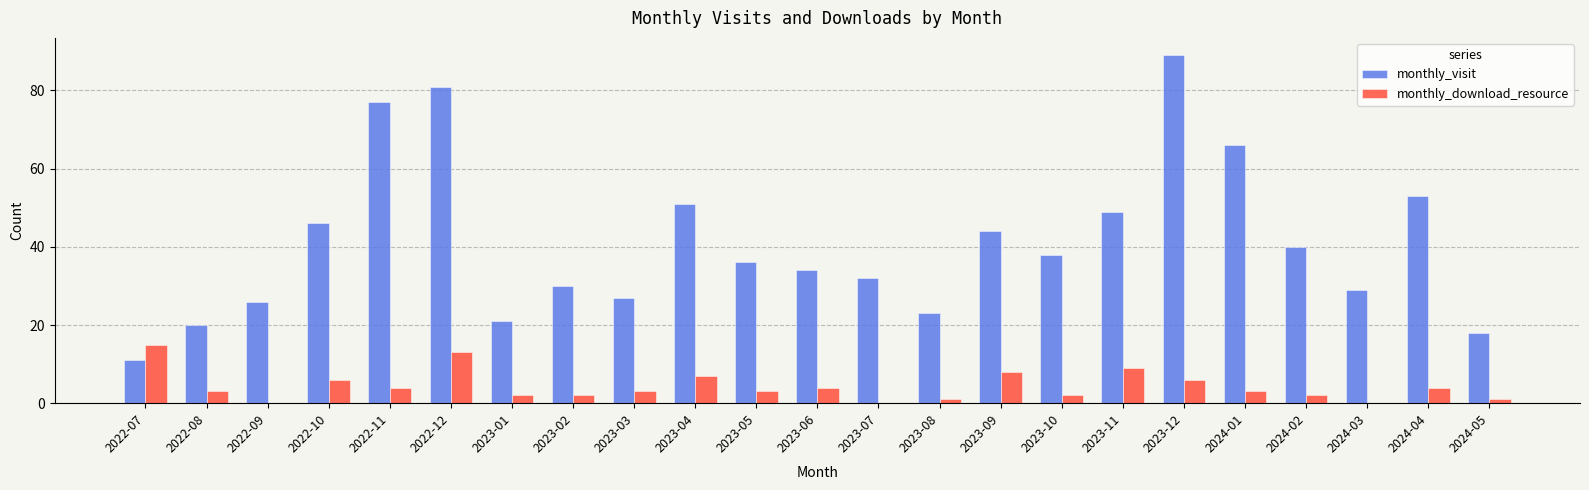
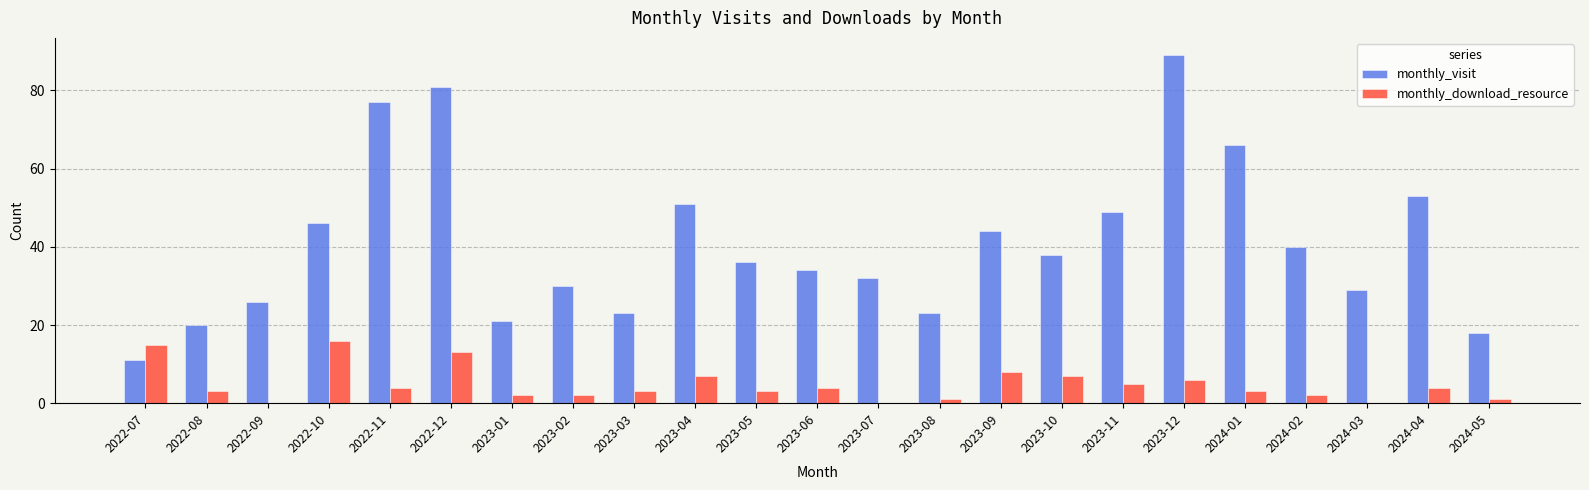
monthly_download_resource, 2022-10: 6 -> 16
monthly_visit, 2023-03: 27 -> 23
monthly_download_resource, 2023-10: 2 -> 7
monthly_download_resource, 2023-11: 9 -> 5
